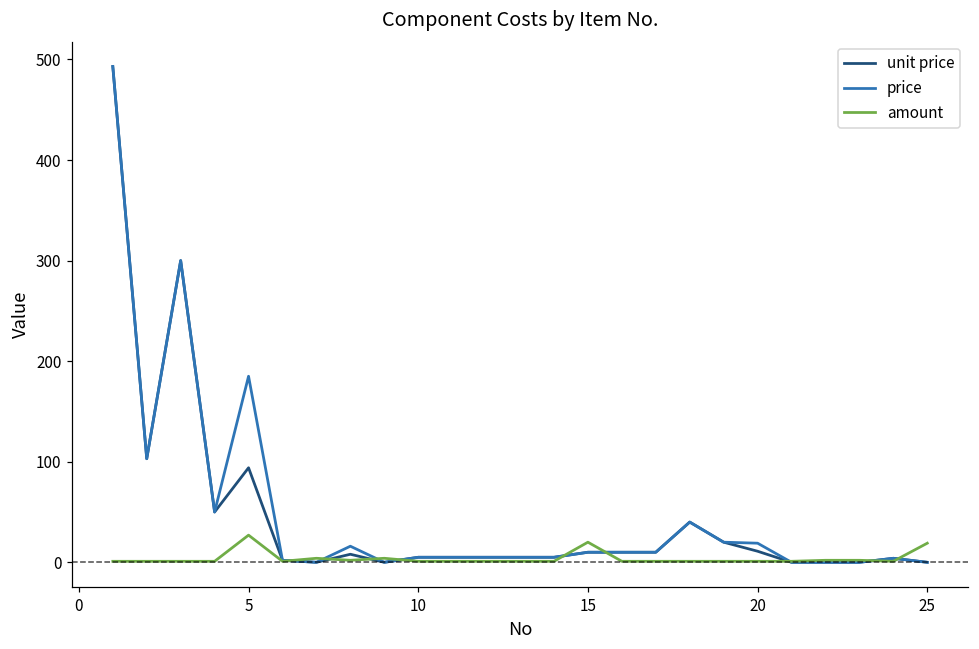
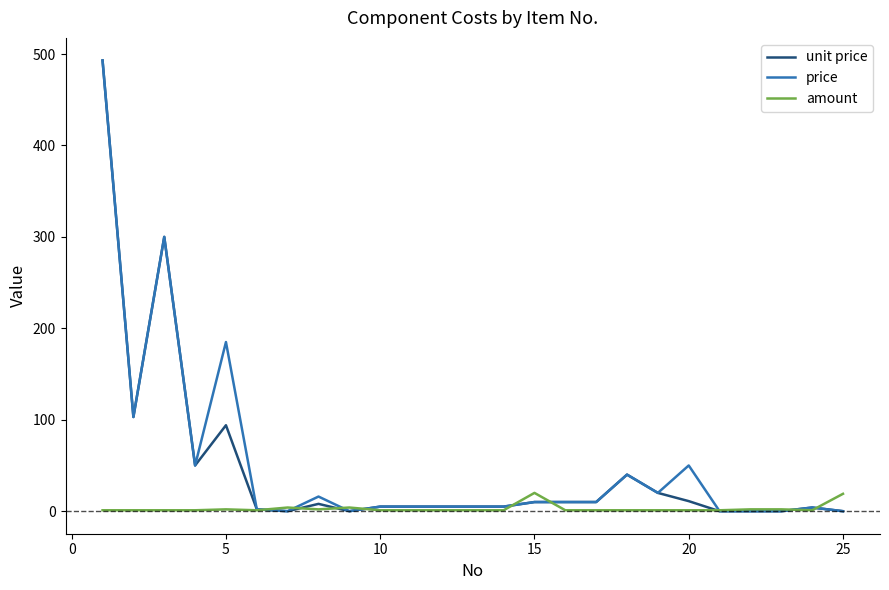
amount, 5: 30 -> 0
price, 20: 20 -> 50
